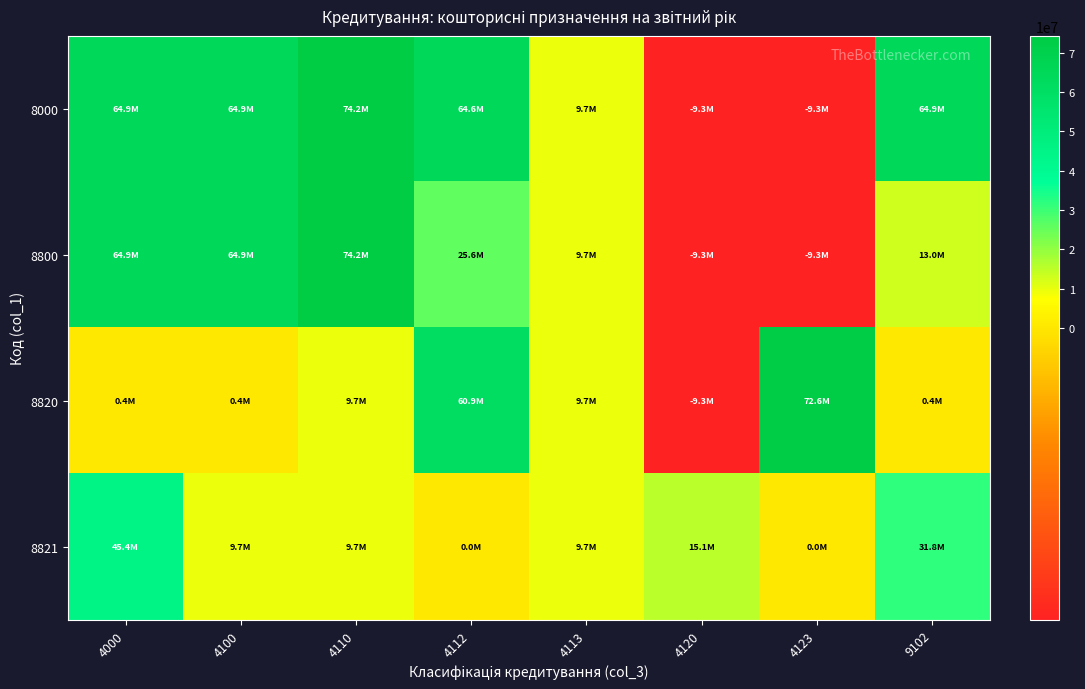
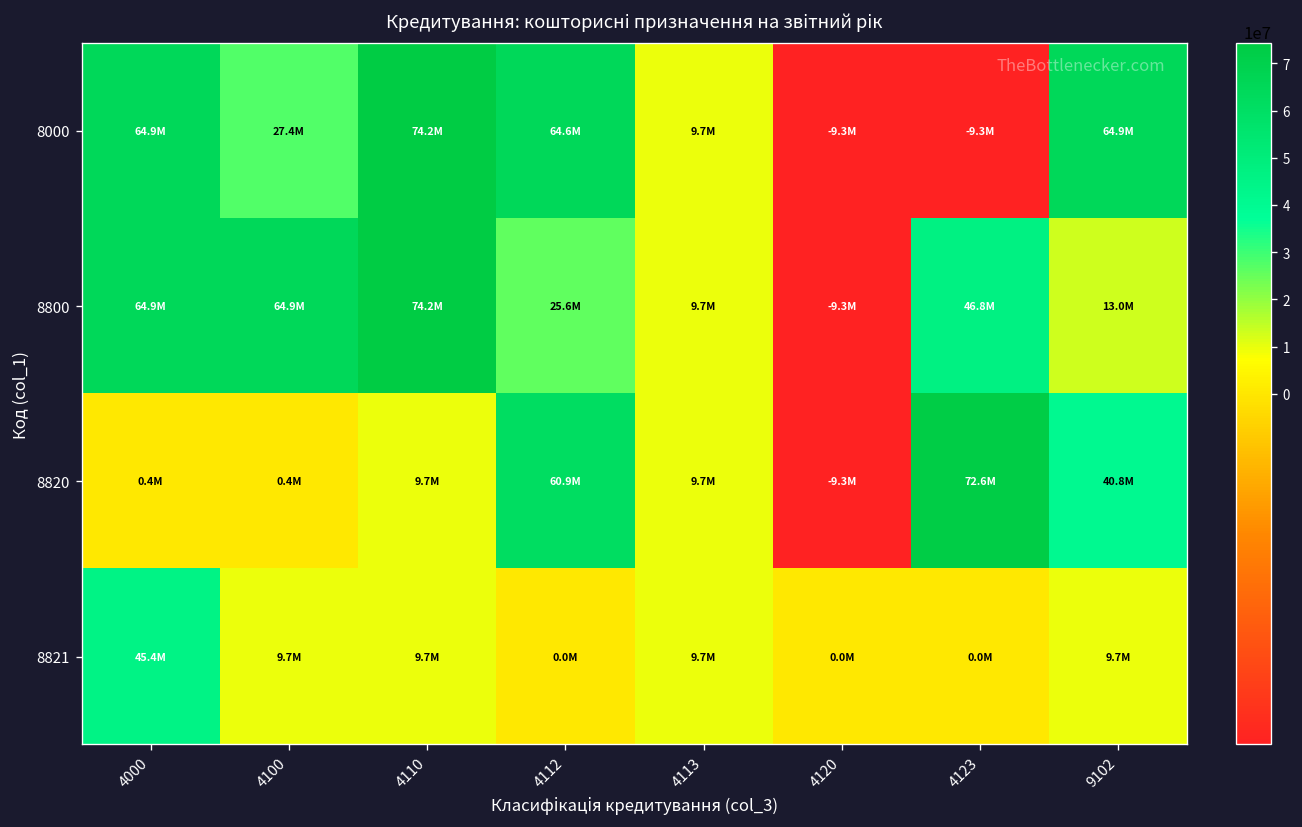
8000, 4100: 64.9M -> 27.4M
8800, 4123: -9.3M -> 46.8M
8820, 9102: 0.4M -> 40.8M
8821, 4120: 15.1M -> 0.0M
8821, 9102: 31.8M -> 9.7M
